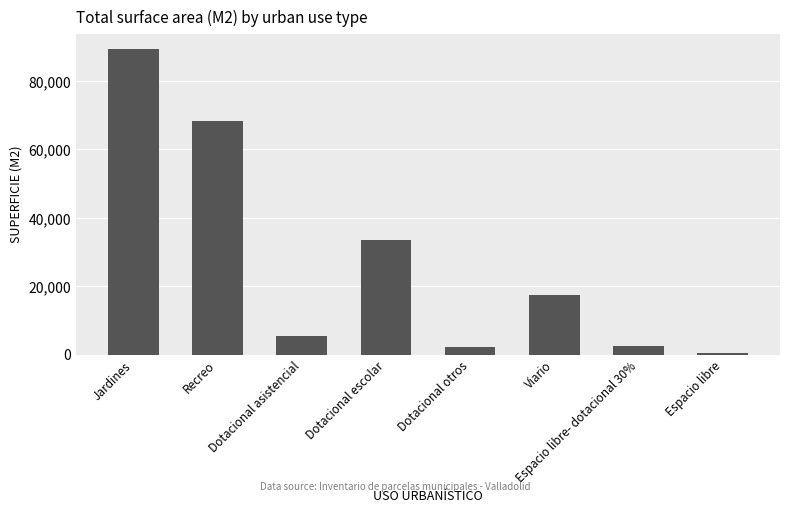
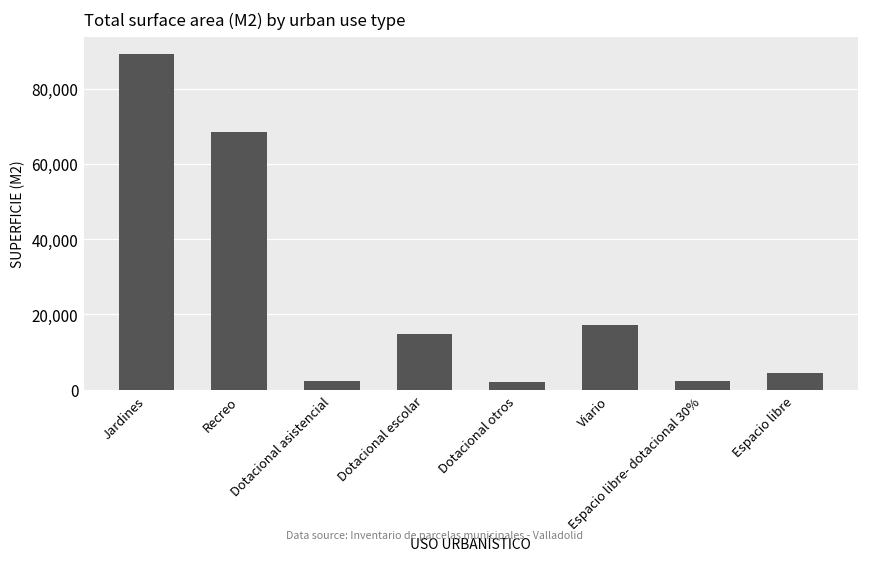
Dotacional asistencial: 5,000 -> 2,000
Dotacional escolar: 33,000 -> 15,000
Espacio libre: 0 -> 4,000
